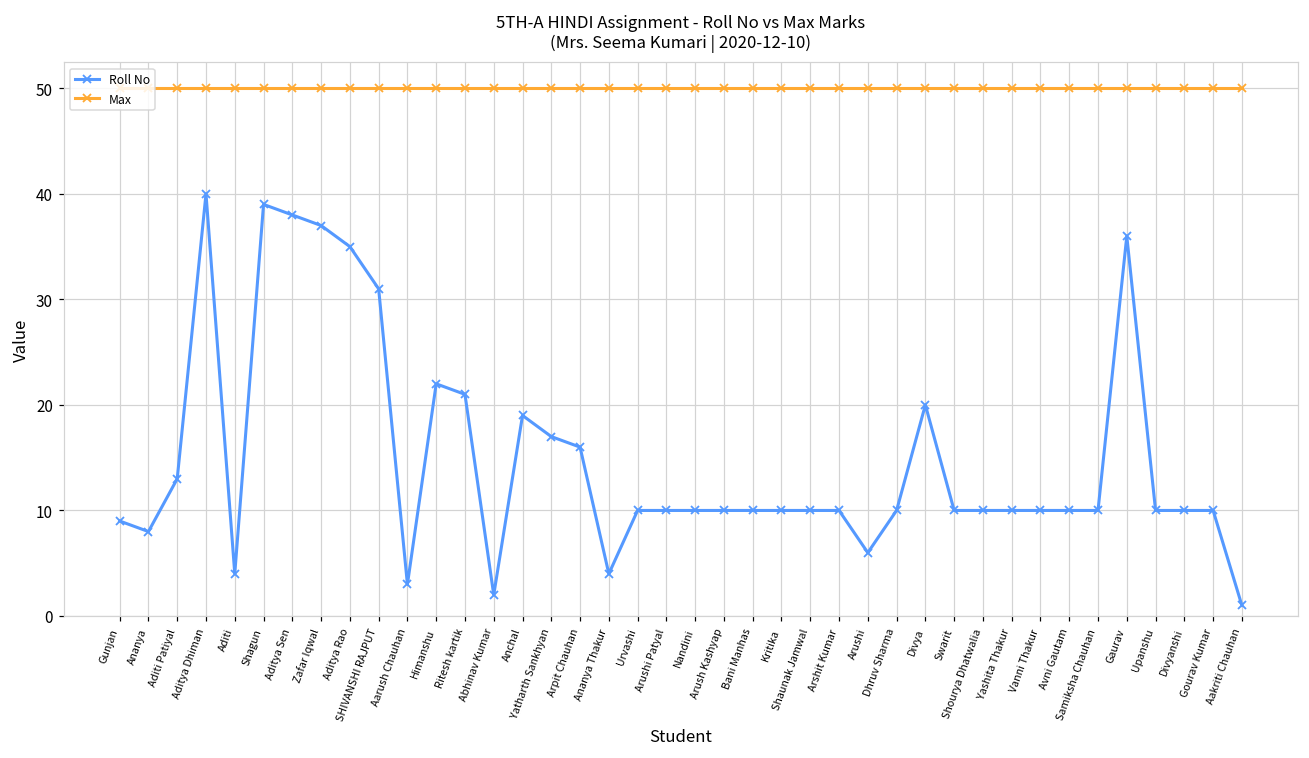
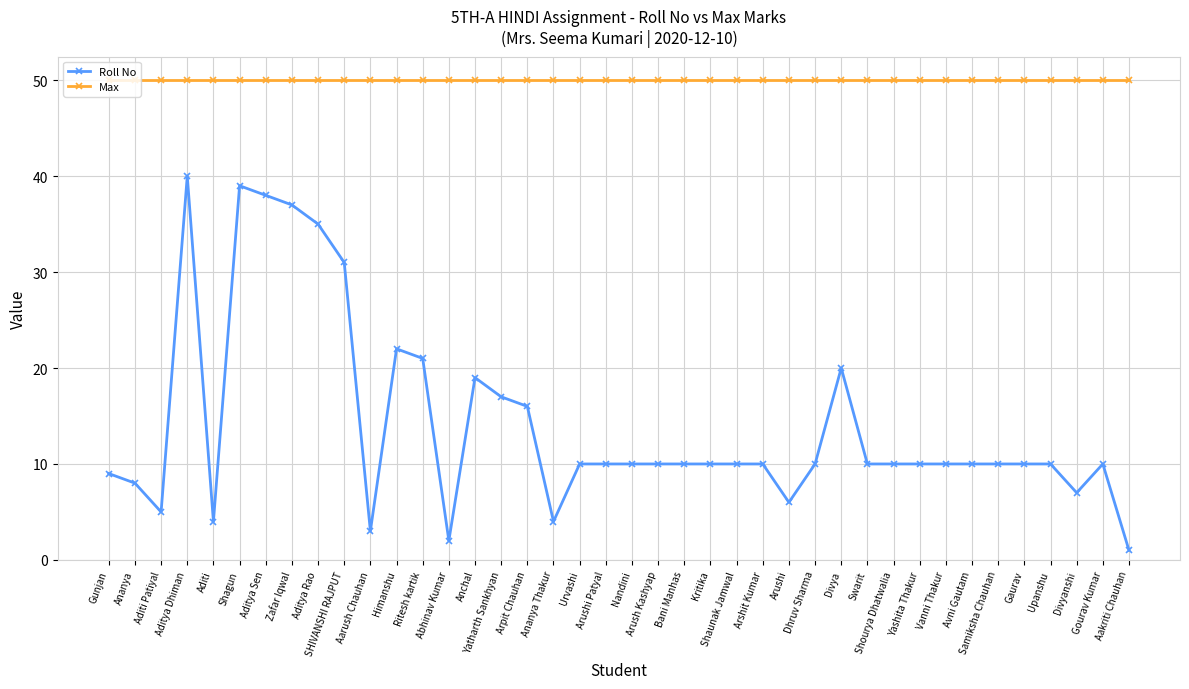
Roll No, Aditi Patiyal: 13 -> 5
Roll No, Gaurav: 36 -> 10
Roll No, Divyanshi: 10 -> 7
